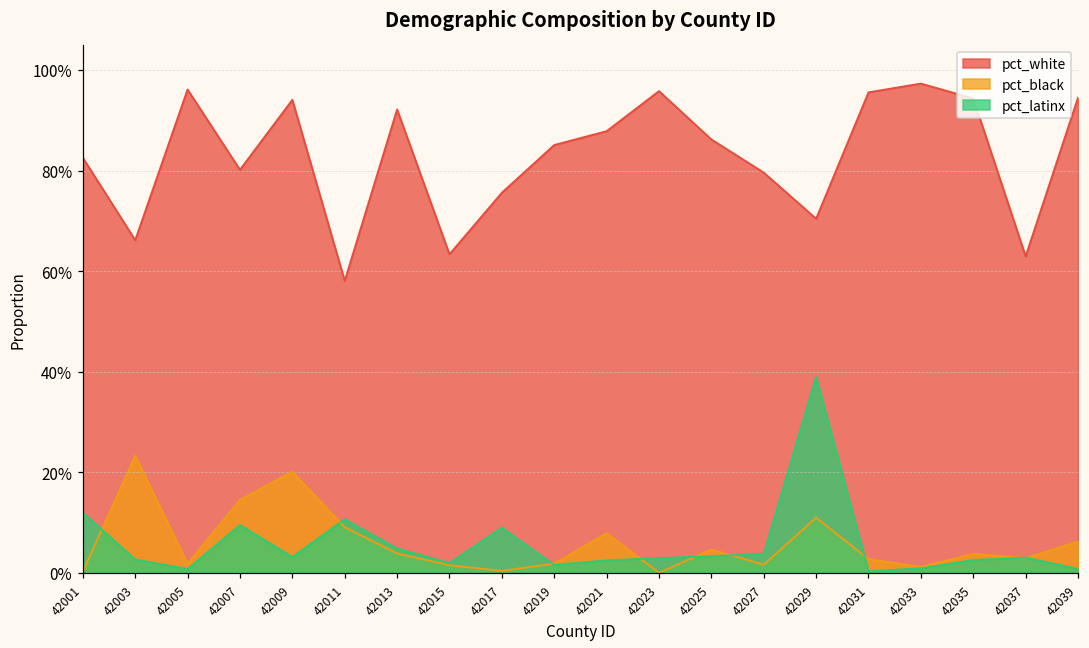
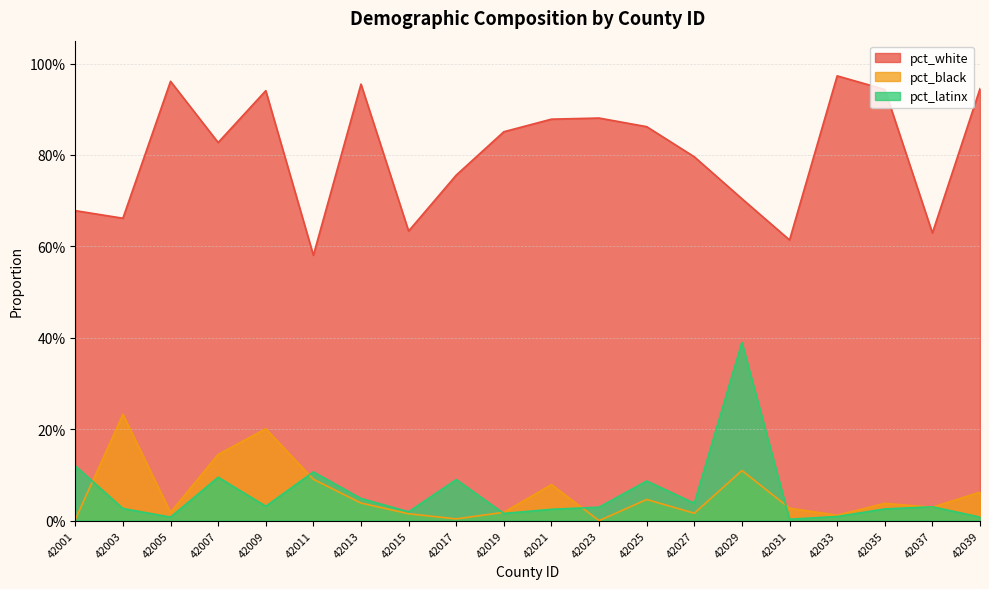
pct_white, 42001: 83% -> 68%
pct_white, 42007: 80% -> 83%
pct_white, 42013: 92% -> 95%
pct_white, 42023: 96% -> 88%
pct_latinx, 42025: 3% -> 9%
pct_white, 42031: 96% -> 61%
